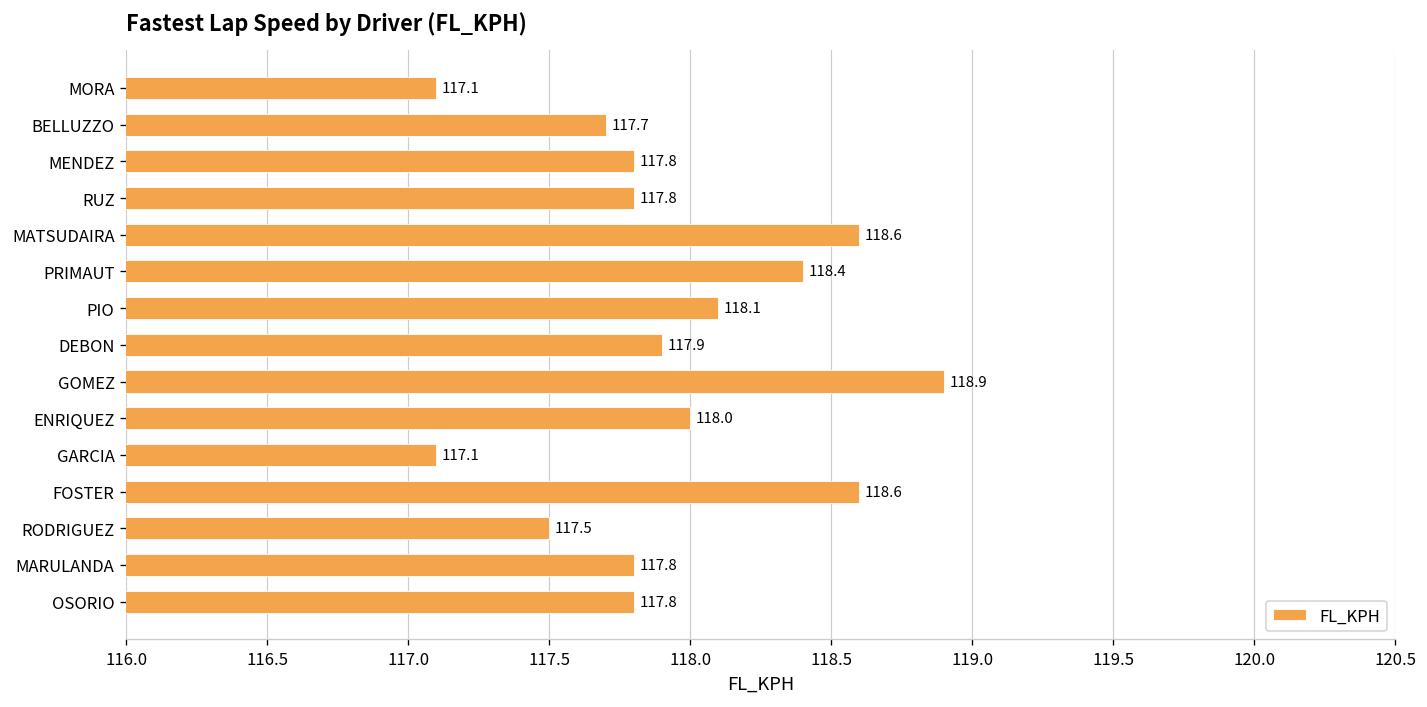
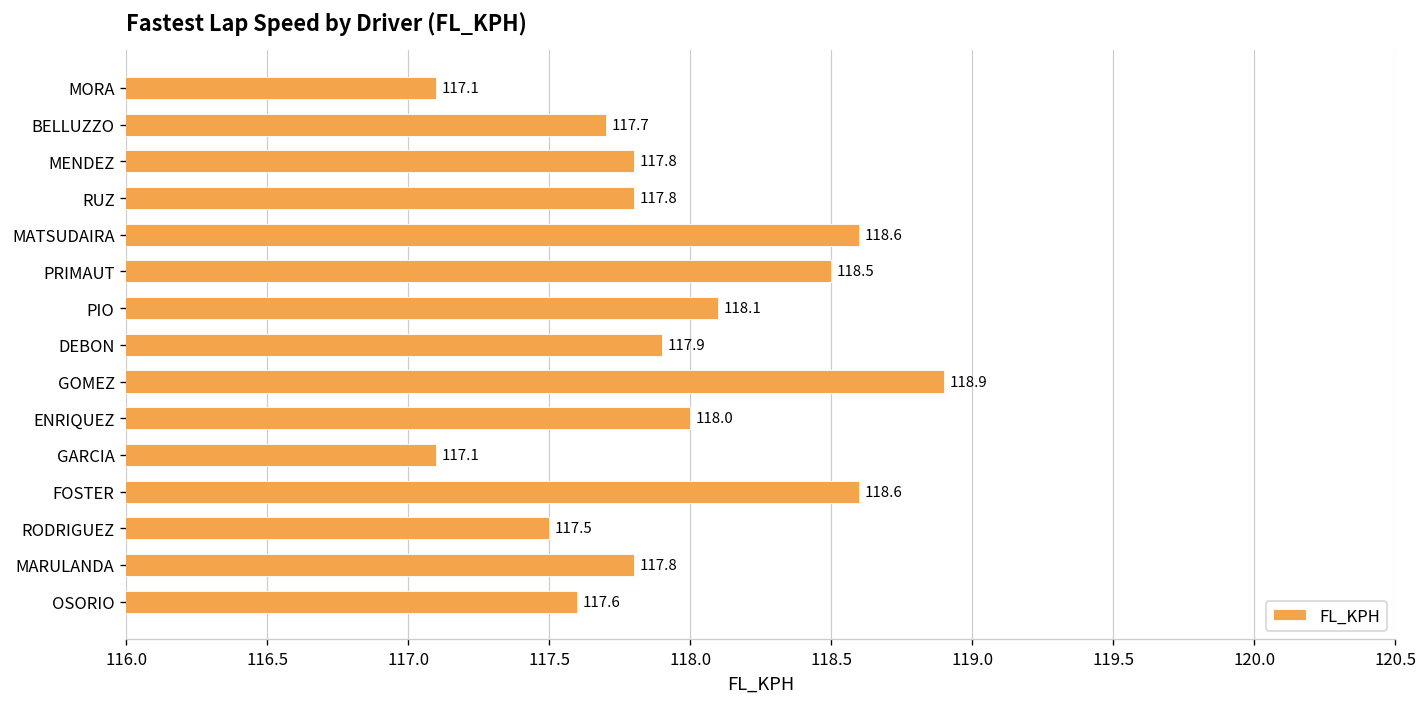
PRIMAUT: 118.4 -> 118.5
OSORIO: 117.8 -> 117.6
